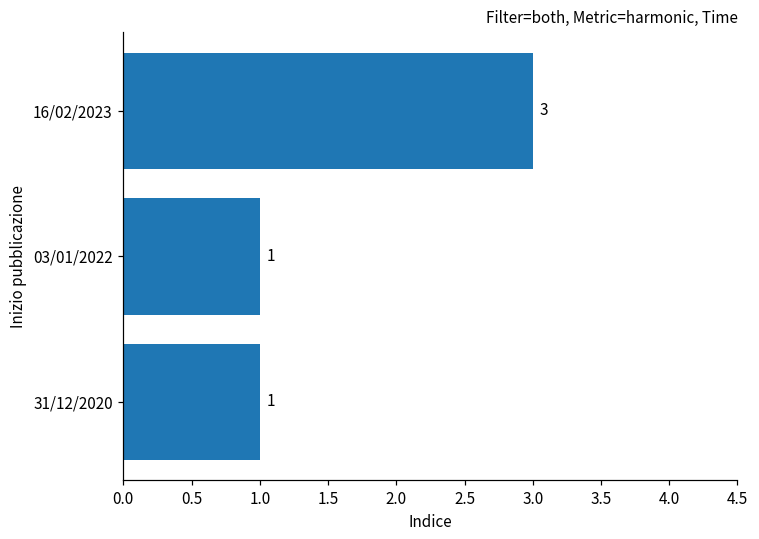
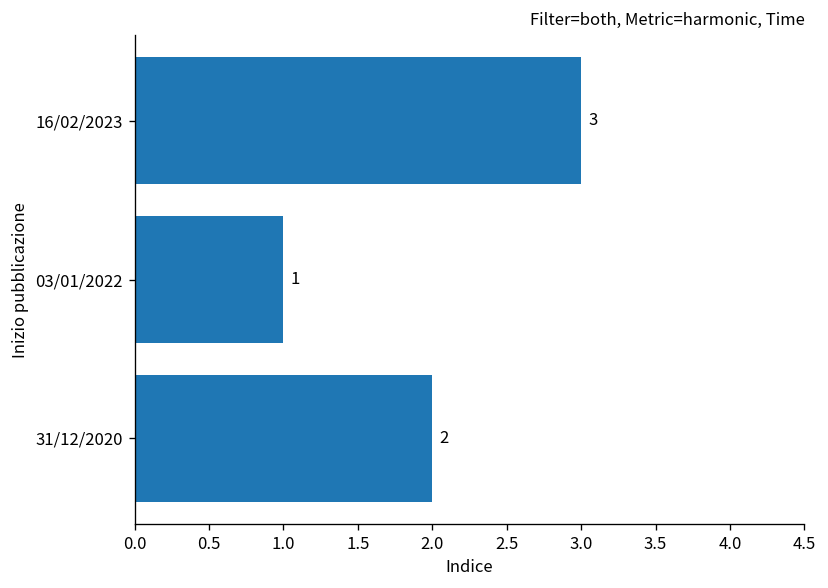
31/12/2020: 1 -> 2
